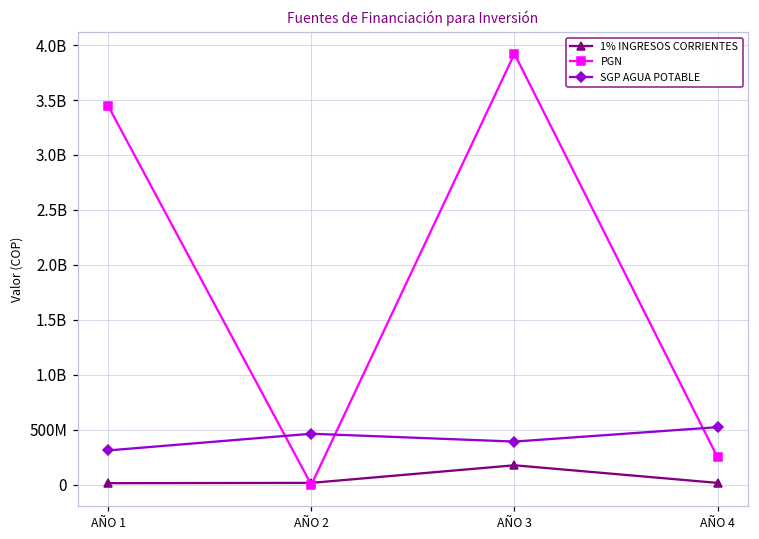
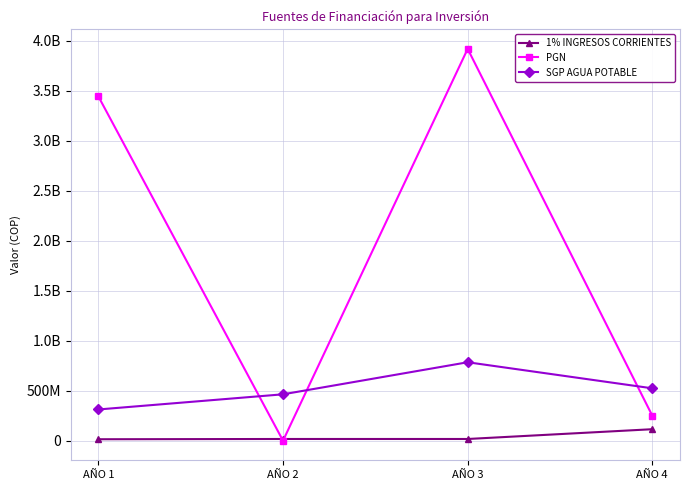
1% INGRESOS CORRIENTES, AÑO 3: 200000000 -> 0
SGP AGUA POTABLE, AÑO 3: 400000000 -> 800000000
1% INGRESOS CORRIENTES, AÑO 4: 0 -> 100000000
